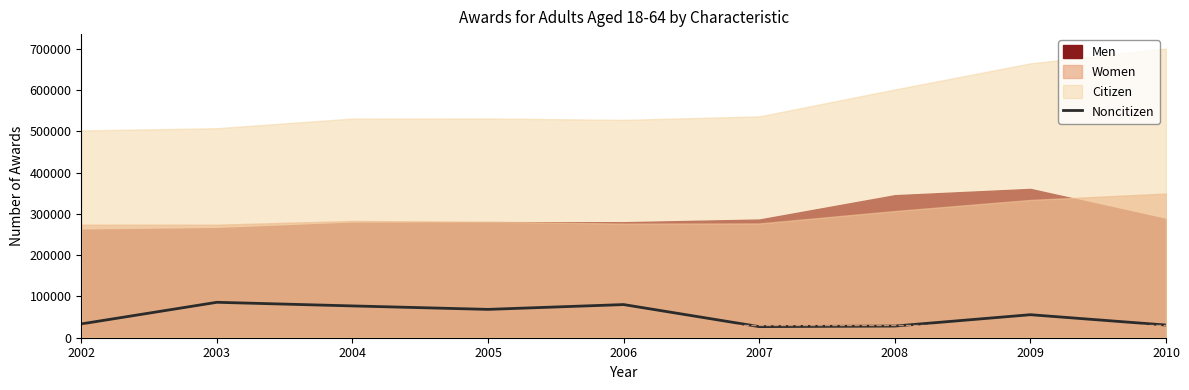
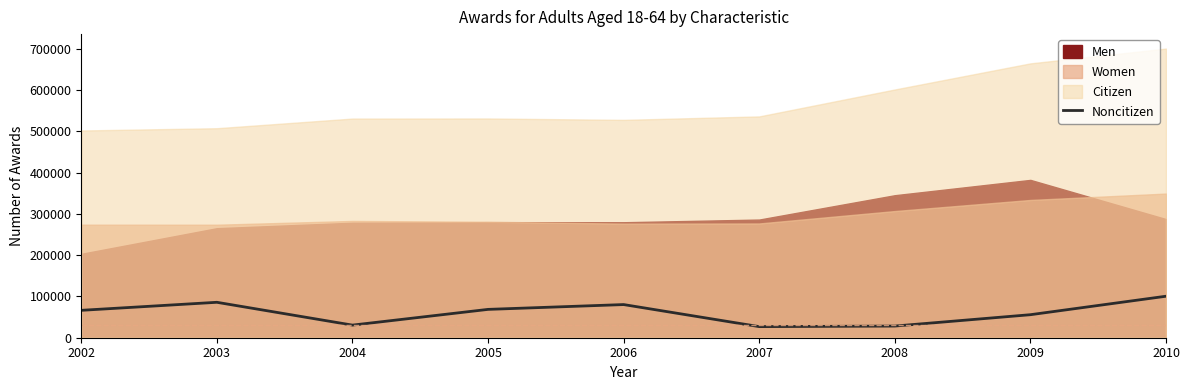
Noncitizen, 2002: 30000 -> 70000
Men, 2002: 260000 -> 200000
Noncitizen, 2004: 80000 -> 30000
Men, 2009: 360000 -> 380000
Noncitizen, 2010: 30000 -> 100000
